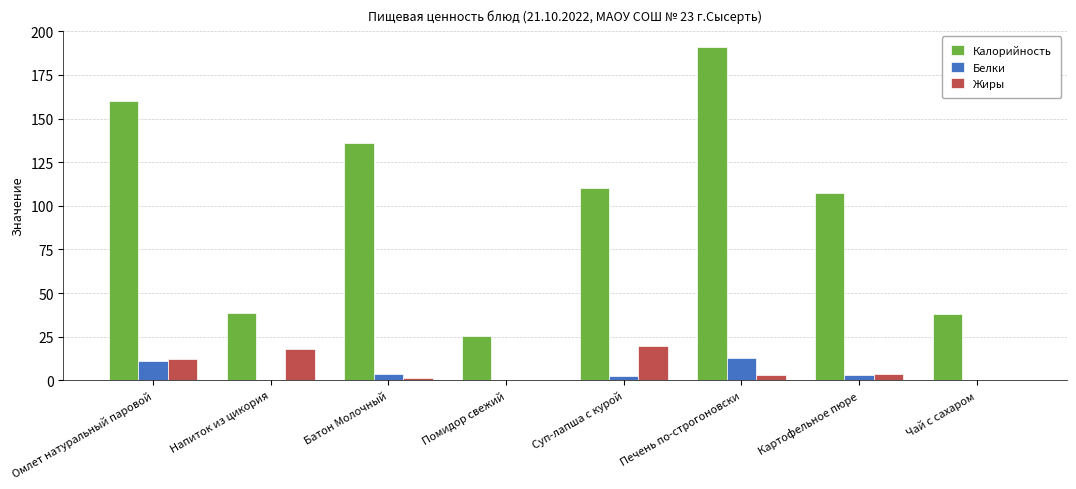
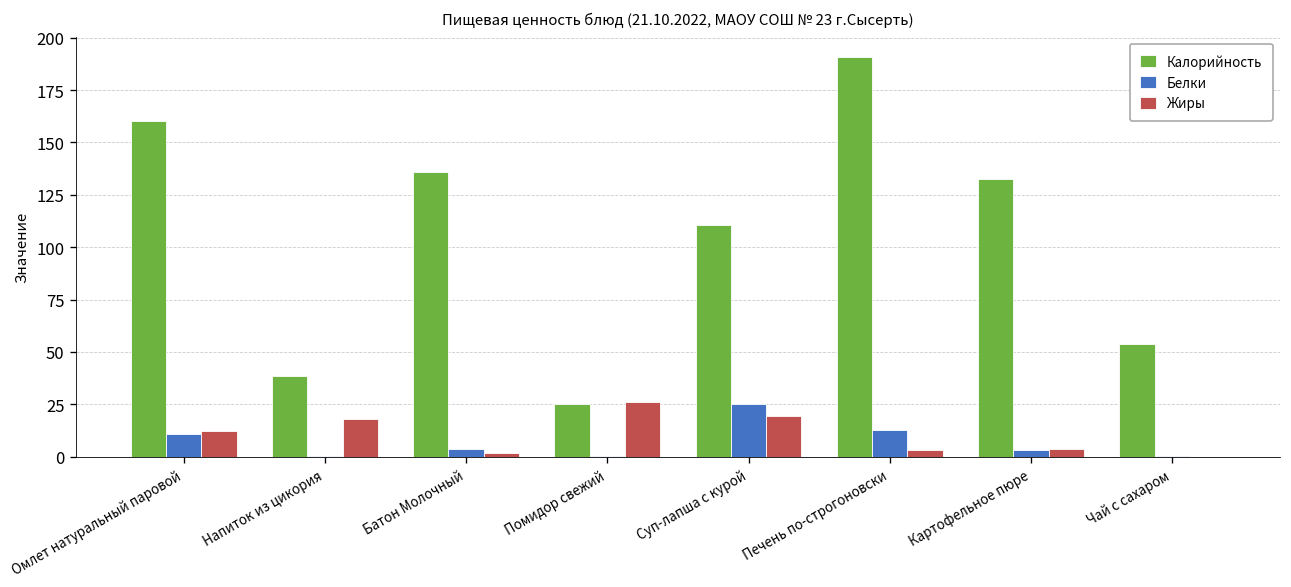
Жиры, Помидор свежий: 0 -> 26
Белки, Суп-лапша с курой: 3 -> 25
Калорийность, Картофельное пюре: 107 -> 133
Калорийность, Чай с сахаром: 38 -> 54
